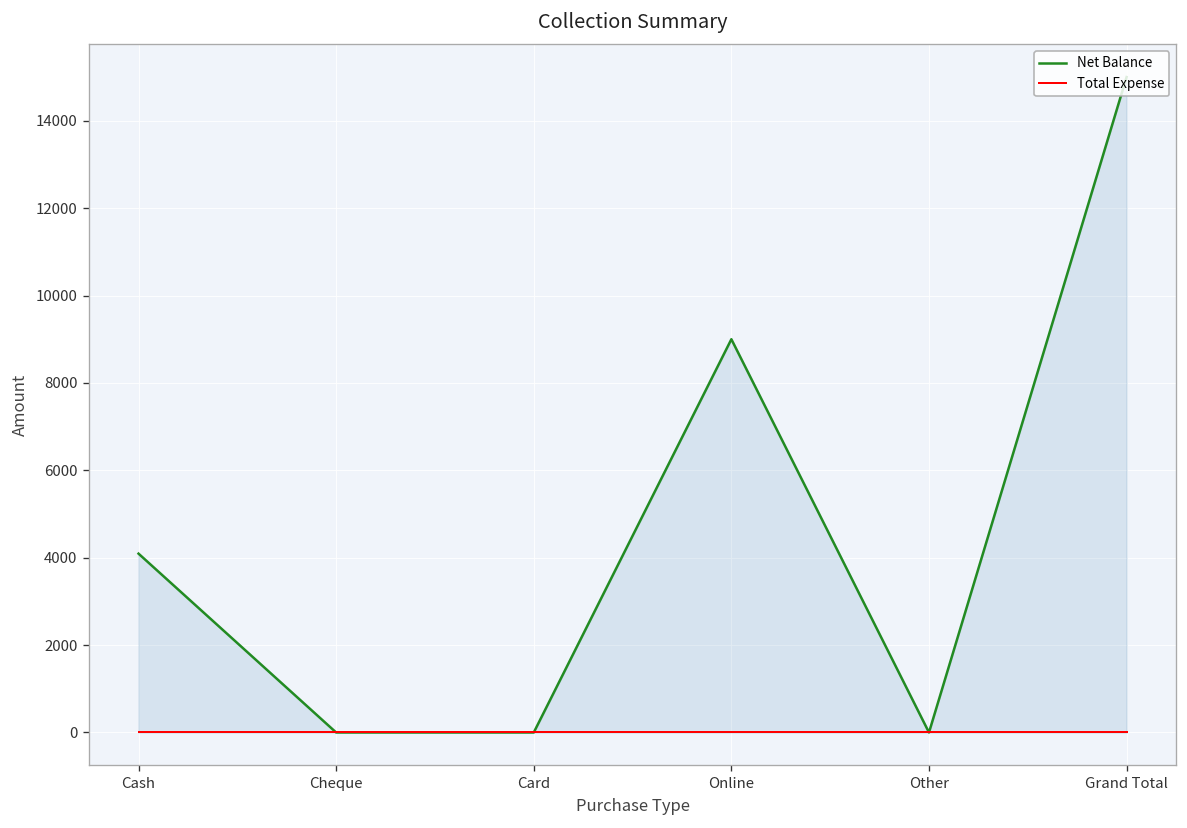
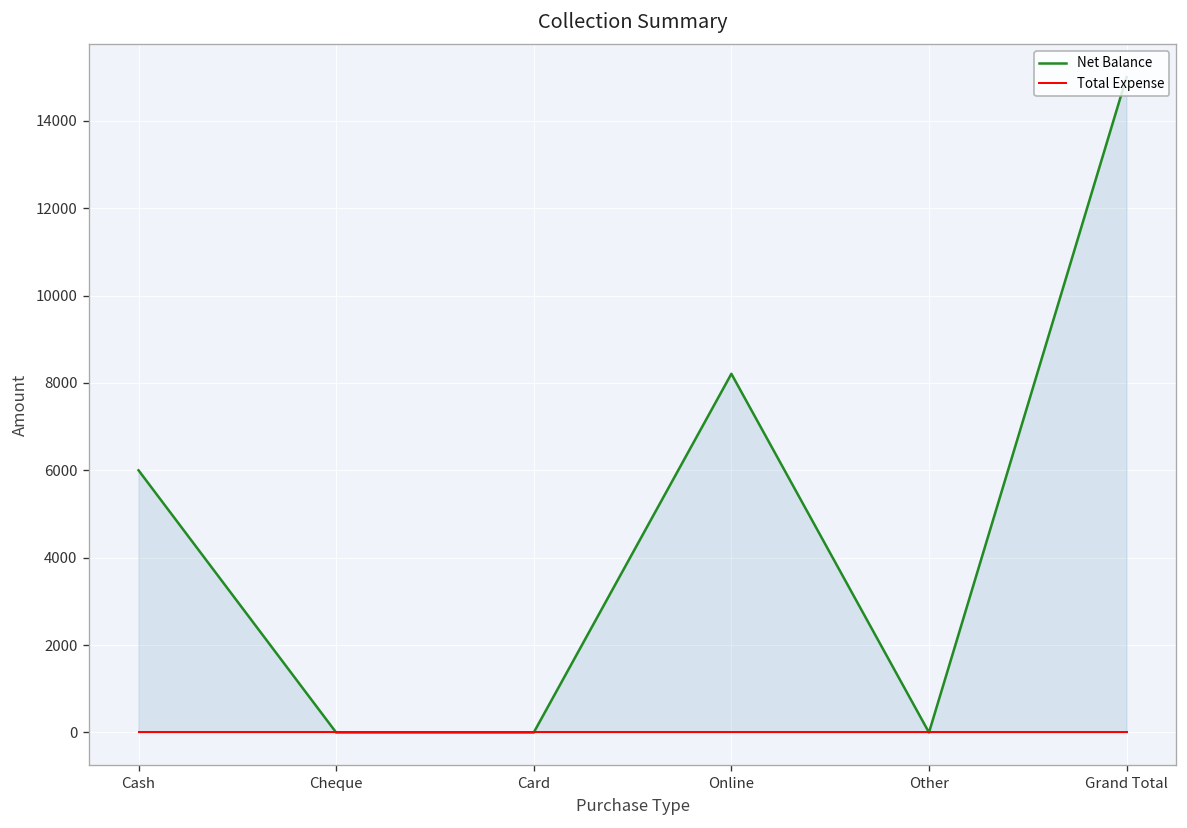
Net Balance, Cash: 4100 -> 6000
Net Balance, Online: 9000 -> 8200
